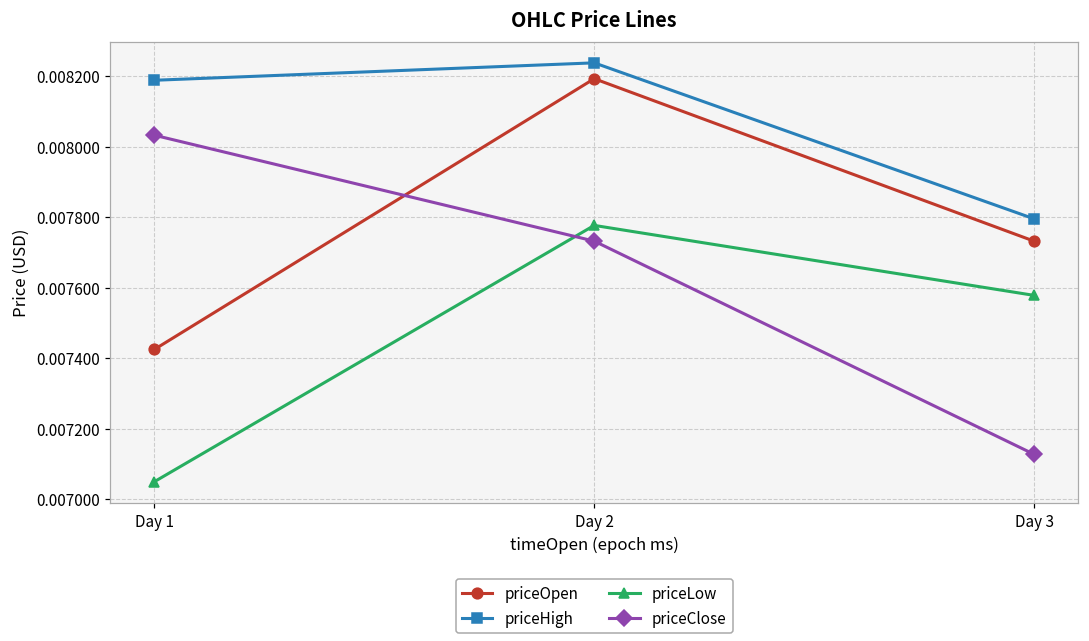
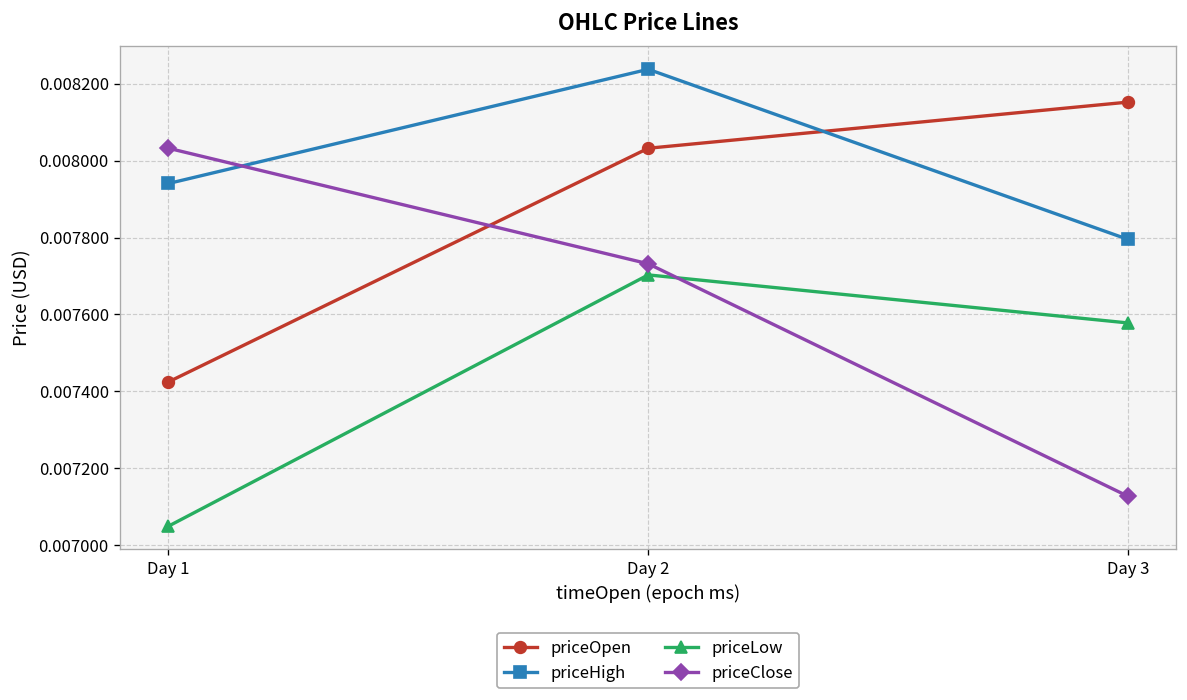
priceHigh, Day 1: 0.00819 -> 0.00794
priceOpen, Day 2: 0.00819 -> 0.00803
priceLow, Day 2: 0.00778 -> 0.00770
priceOpen, Day 3: 0.00773 -> 0.00815
